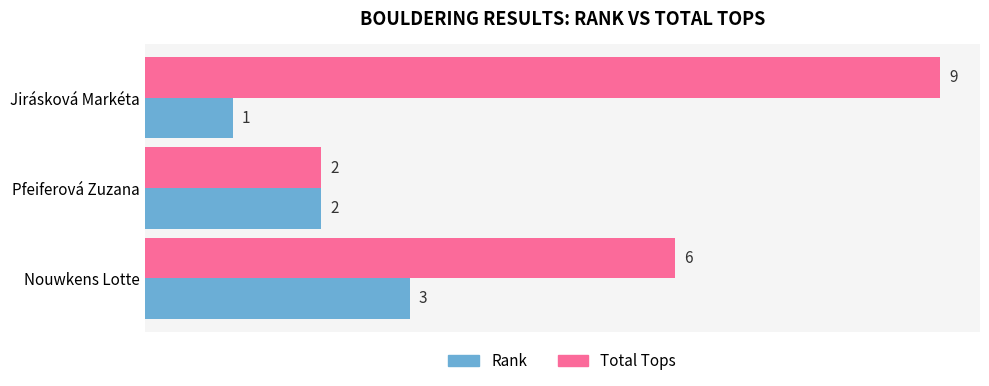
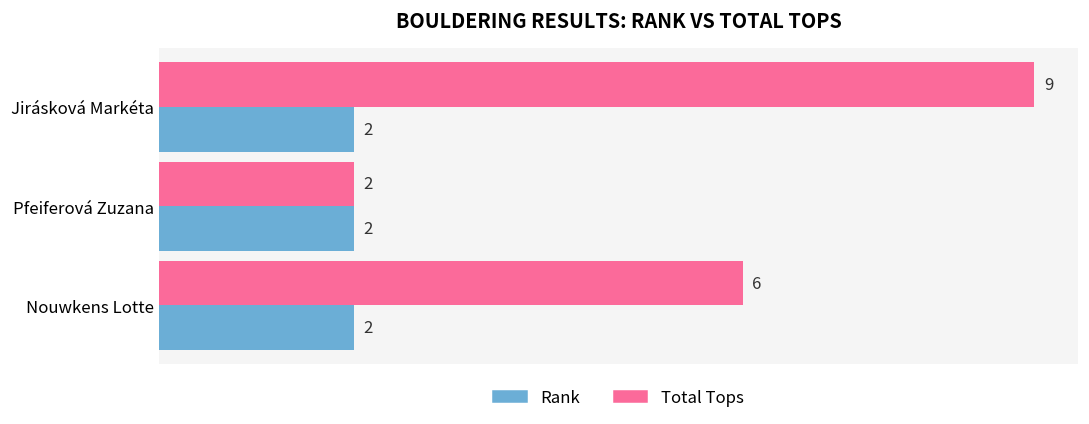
Rank, Jirásková Markéta: 1 -> 2
Rank, Nouwkens Lotte: 3 -> 2
